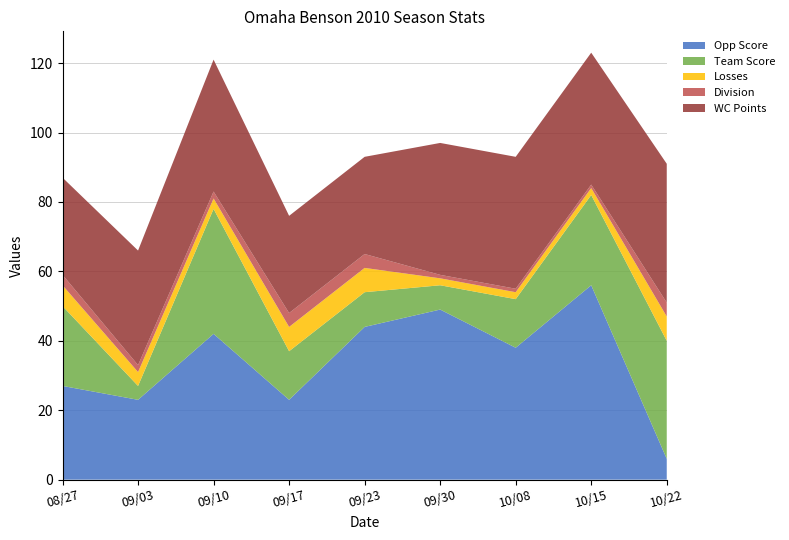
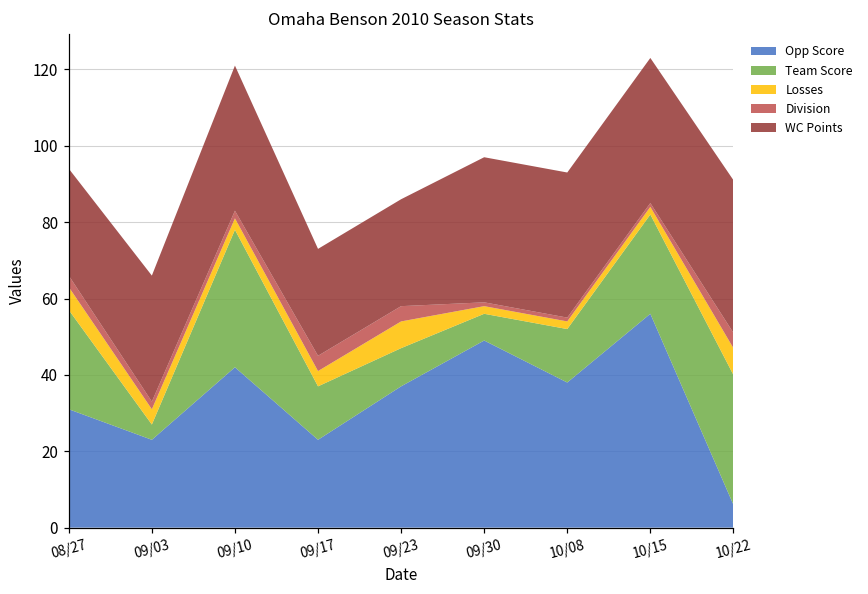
Opp Score, 08/27: 27 -> 31
Team Score, 08/27: 23 -> 26
Losses, 09/17: 7 -> 4
Opp Score, 09/23: 44 -> 37
